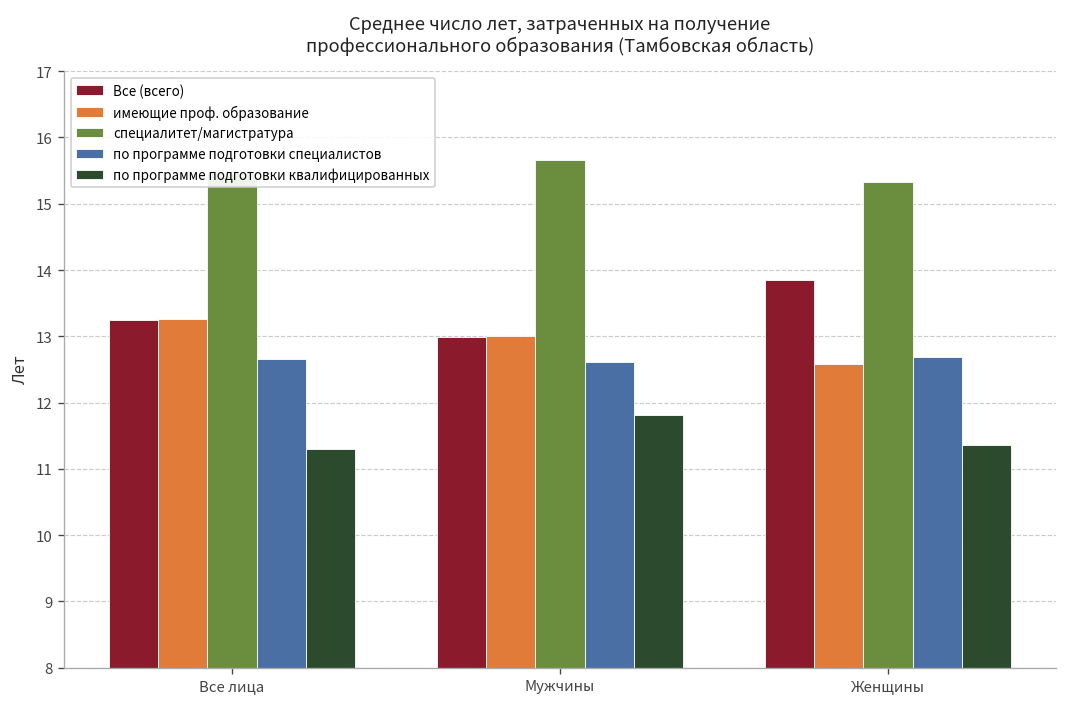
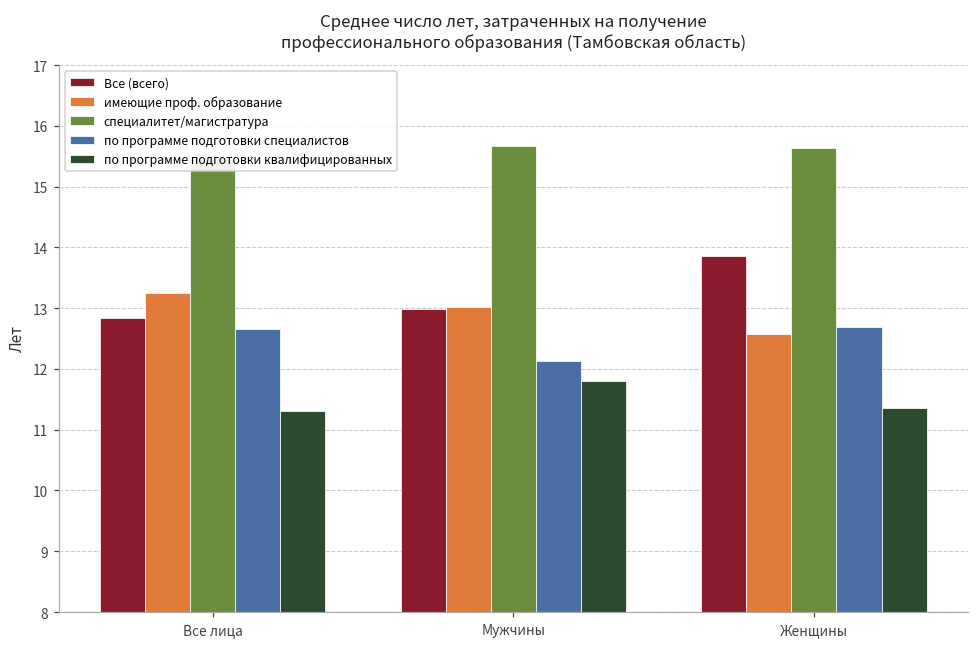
Все (всего), Все лица: 13.2 -> 12.8
по программе подготовки специалистов, Мужчины: 12.6 -> 12.1
специалитет/магистратура, Женщины: 15.3 -> 15.6
